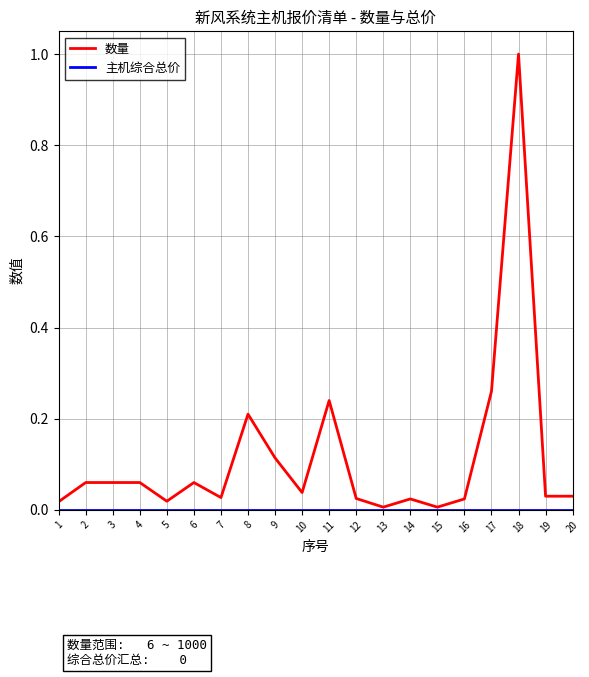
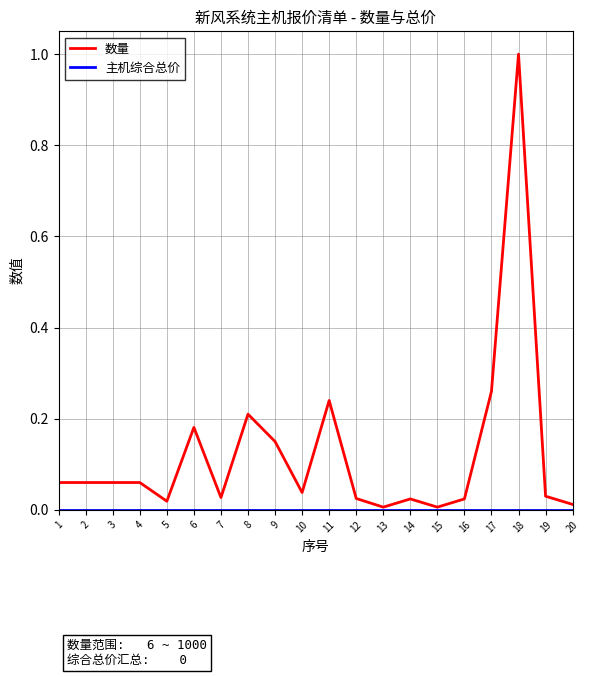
数量, 1: 0.02 -> 0.06
数量, 6: 0.06 -> 0.18
数量, 9: 0.11 -> 0.15
数量, 20: 0.03 -> 0.01
